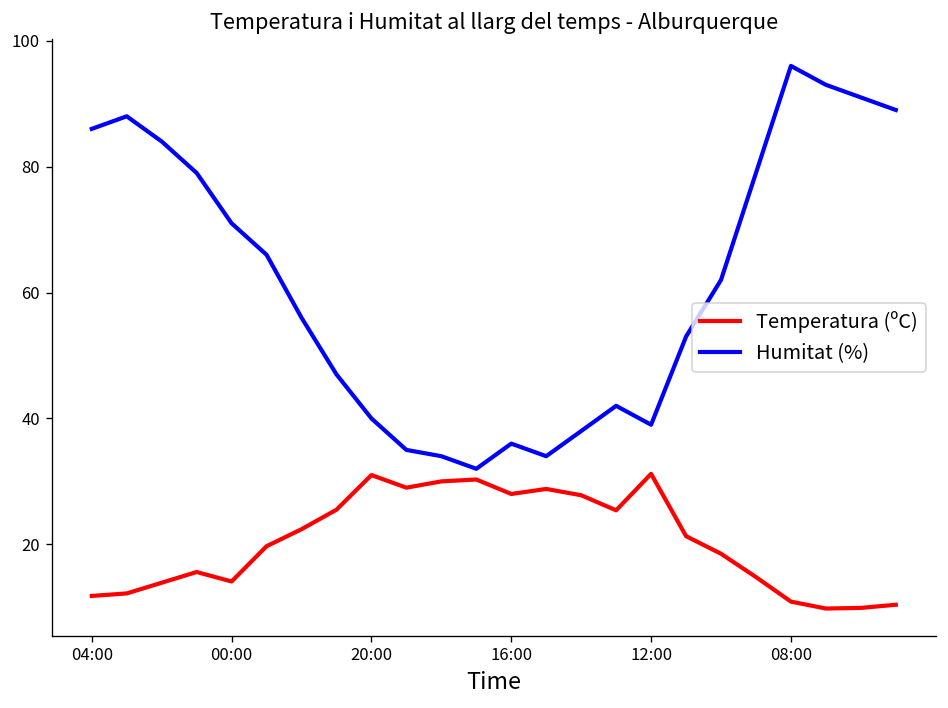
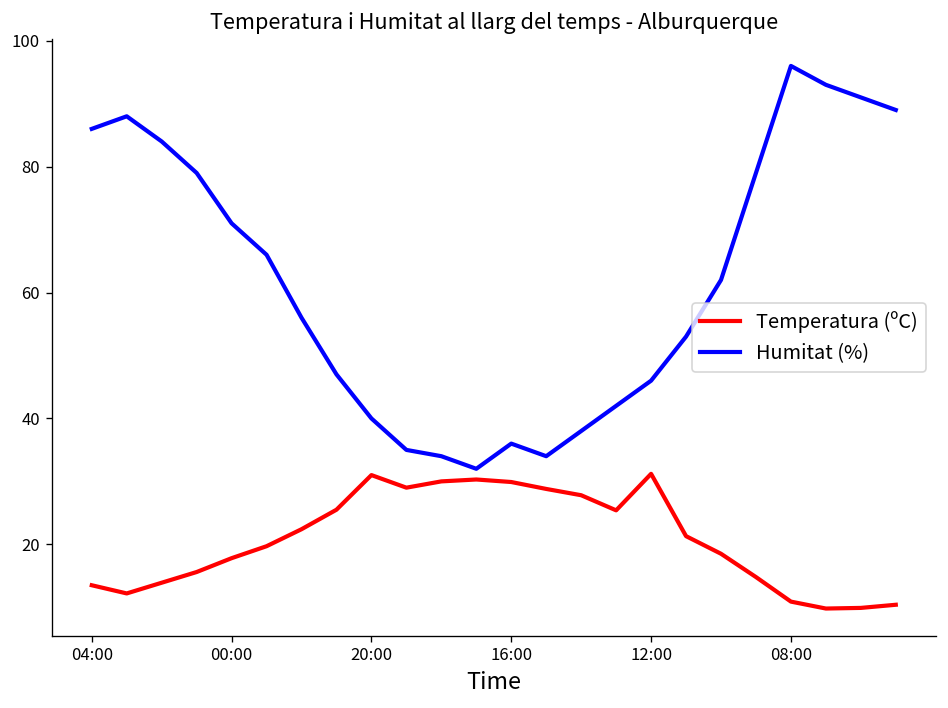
Temperatura (ºC), 04:00: 12 -> 14
Temperatura (ºC), 00:00: 14 -> 18
Temperatura (ºC), 16:00: 28 -> 30
Humitat (%), 12:00: 39 -> 46
